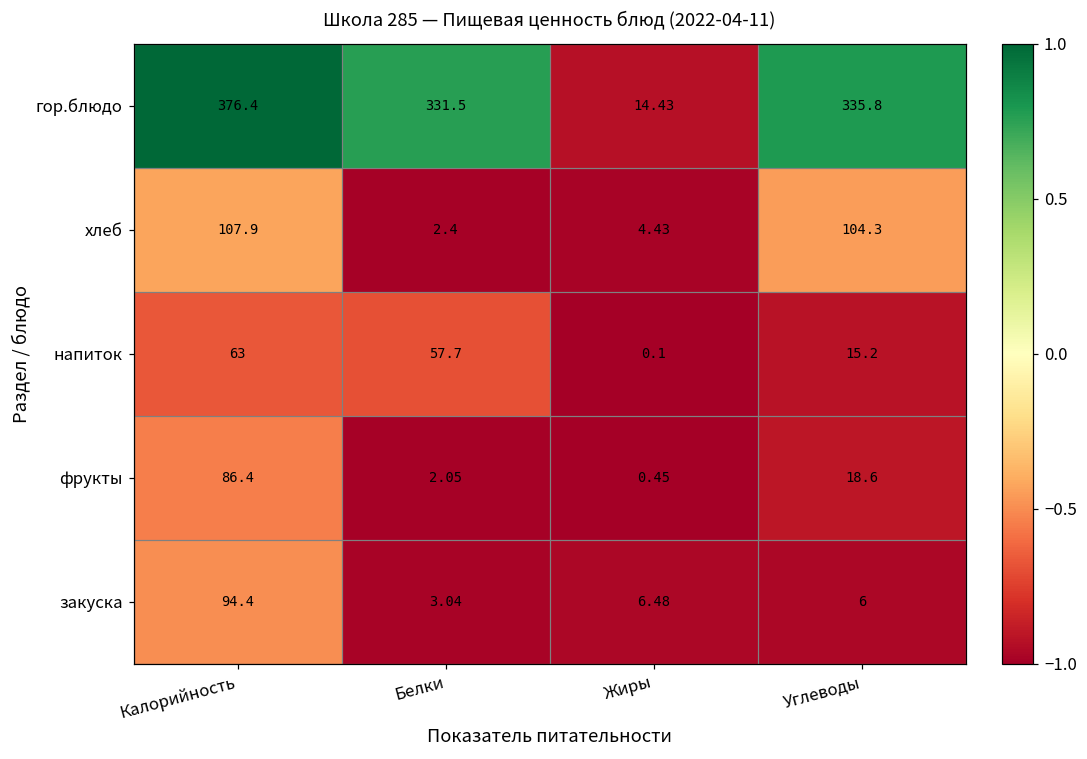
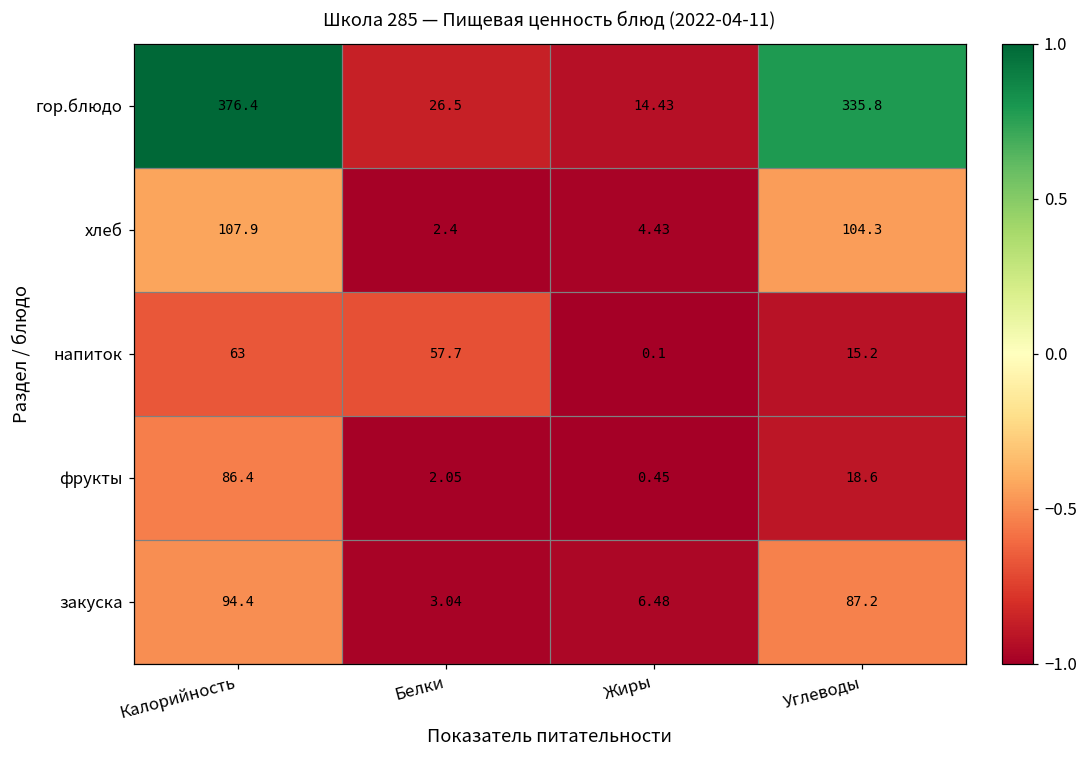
гор.блюдо, Белки: 331.5 -> 26.5
закуска, Углеводы: 6 -> 87.2
